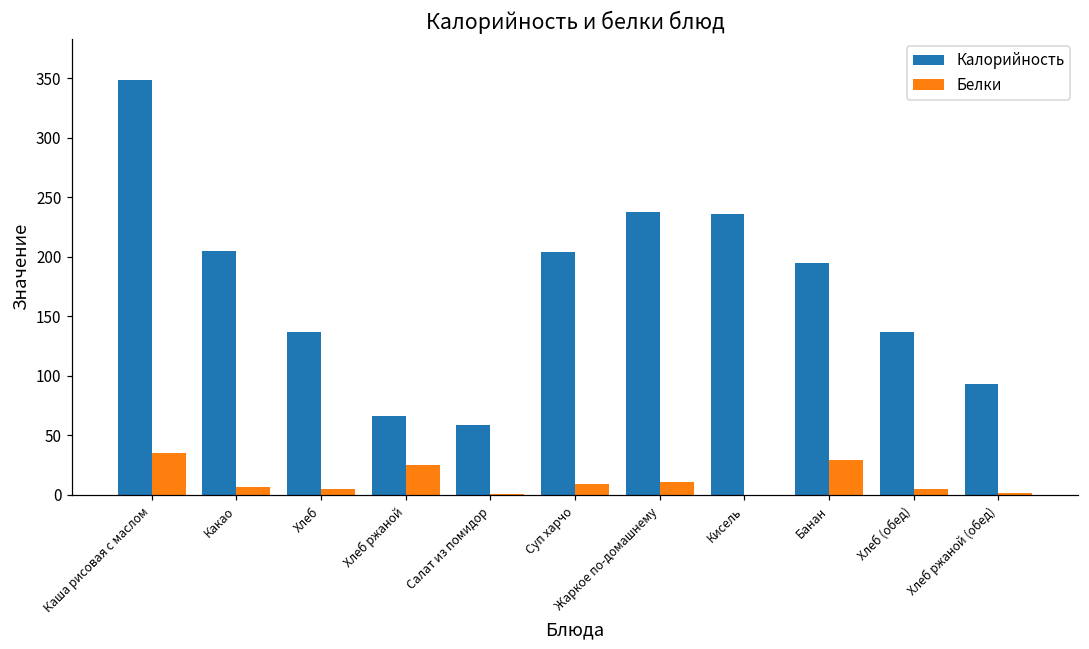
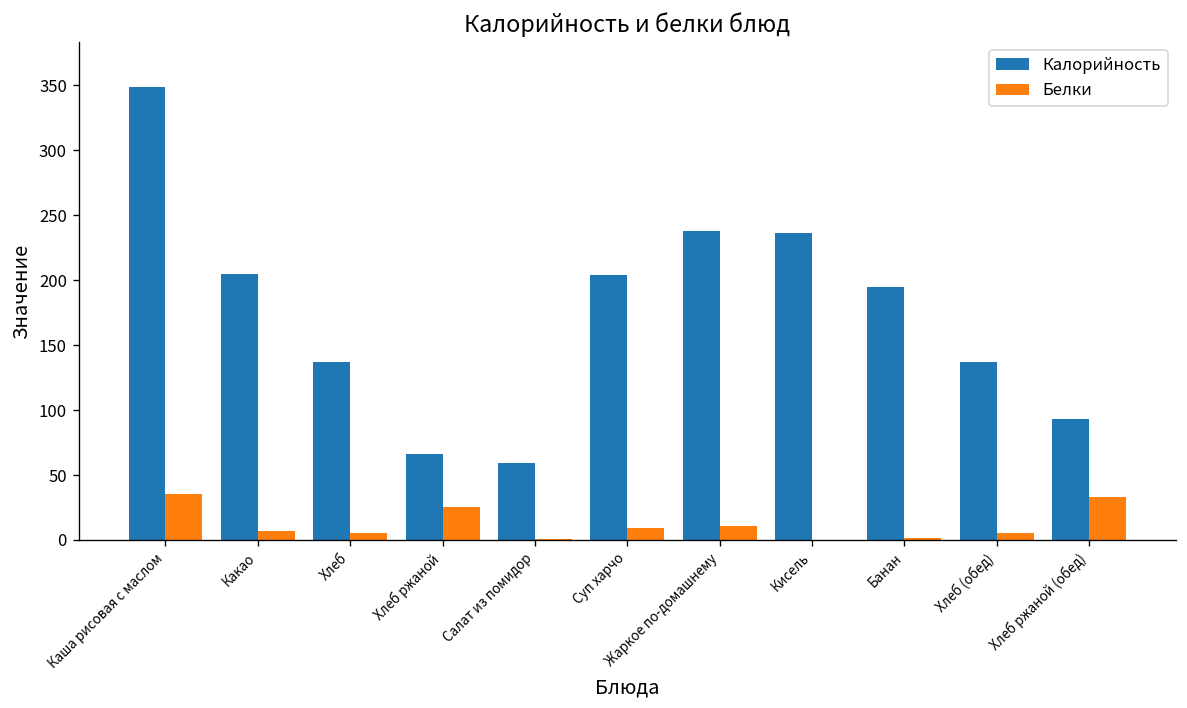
Белки, Банан: 29 -> 2
Белки, Хлеб ржаной (обед): 2 -> 33
